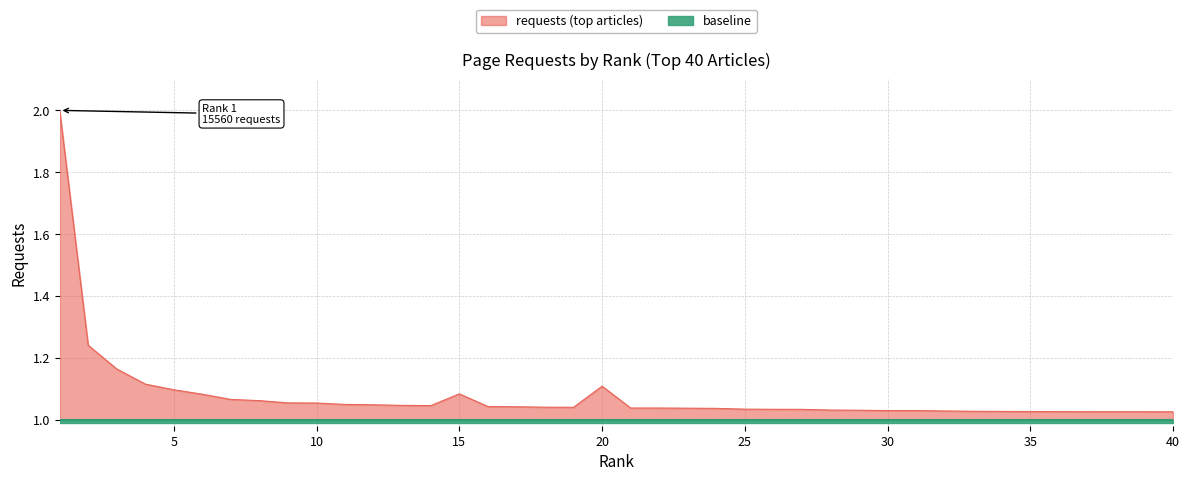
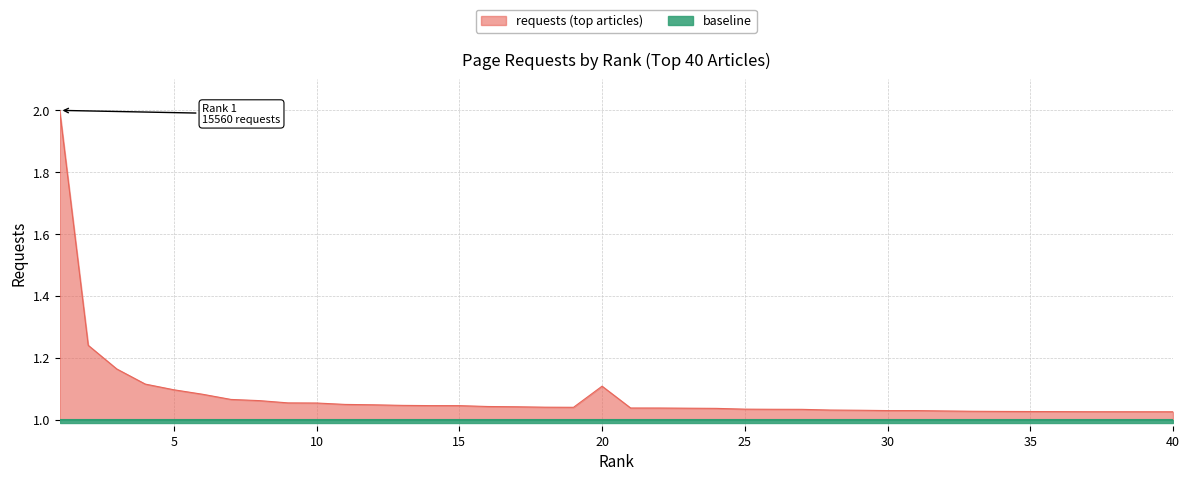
requests (top articles), 15: 1.08 -> 1.04
